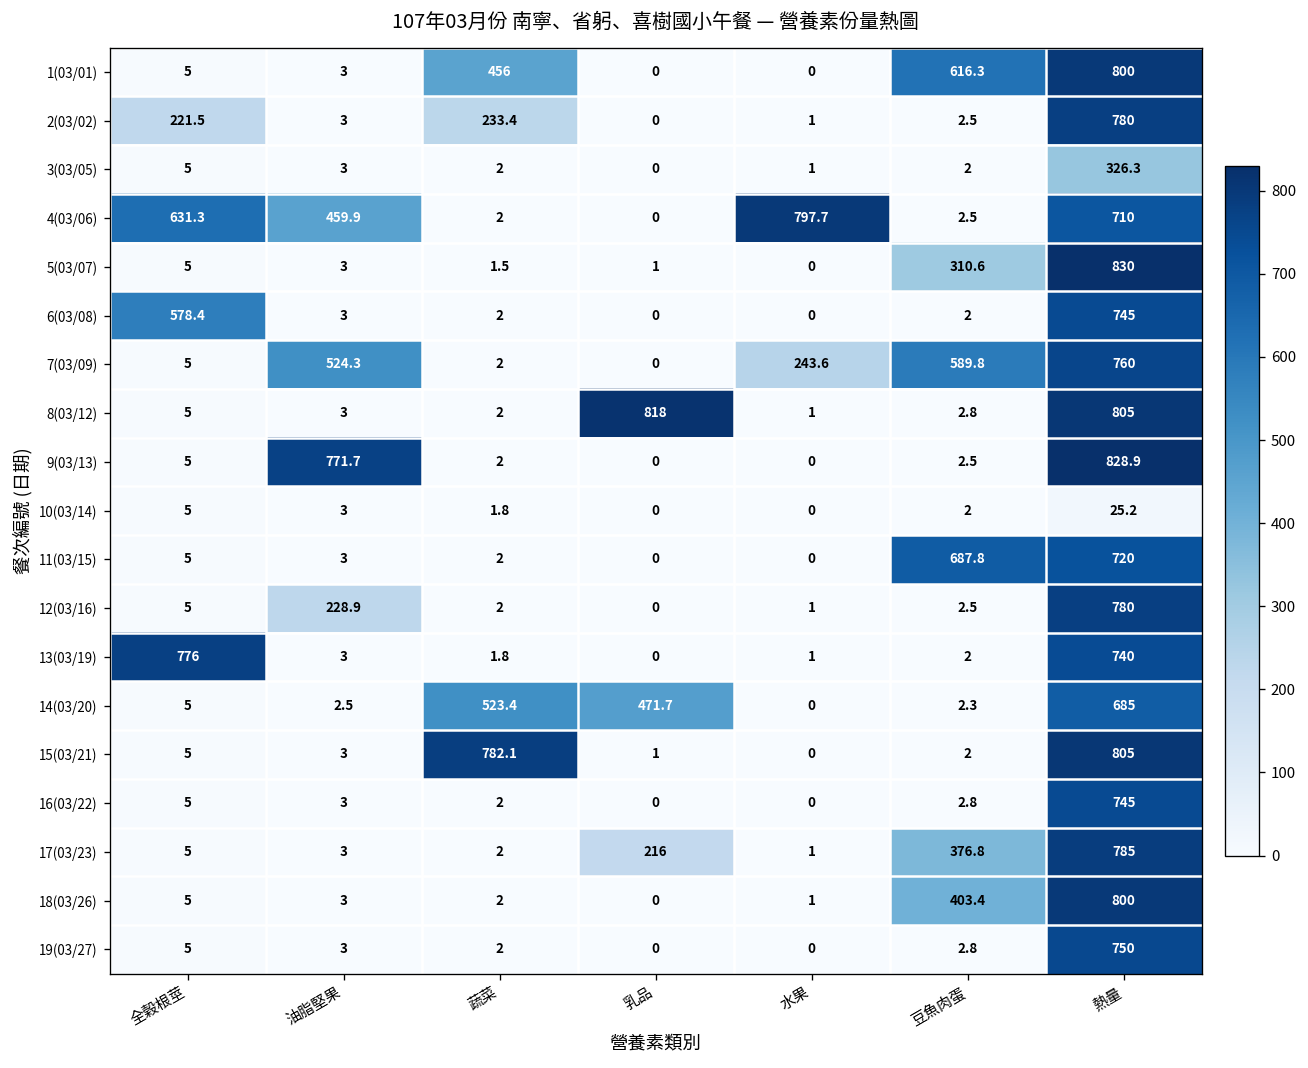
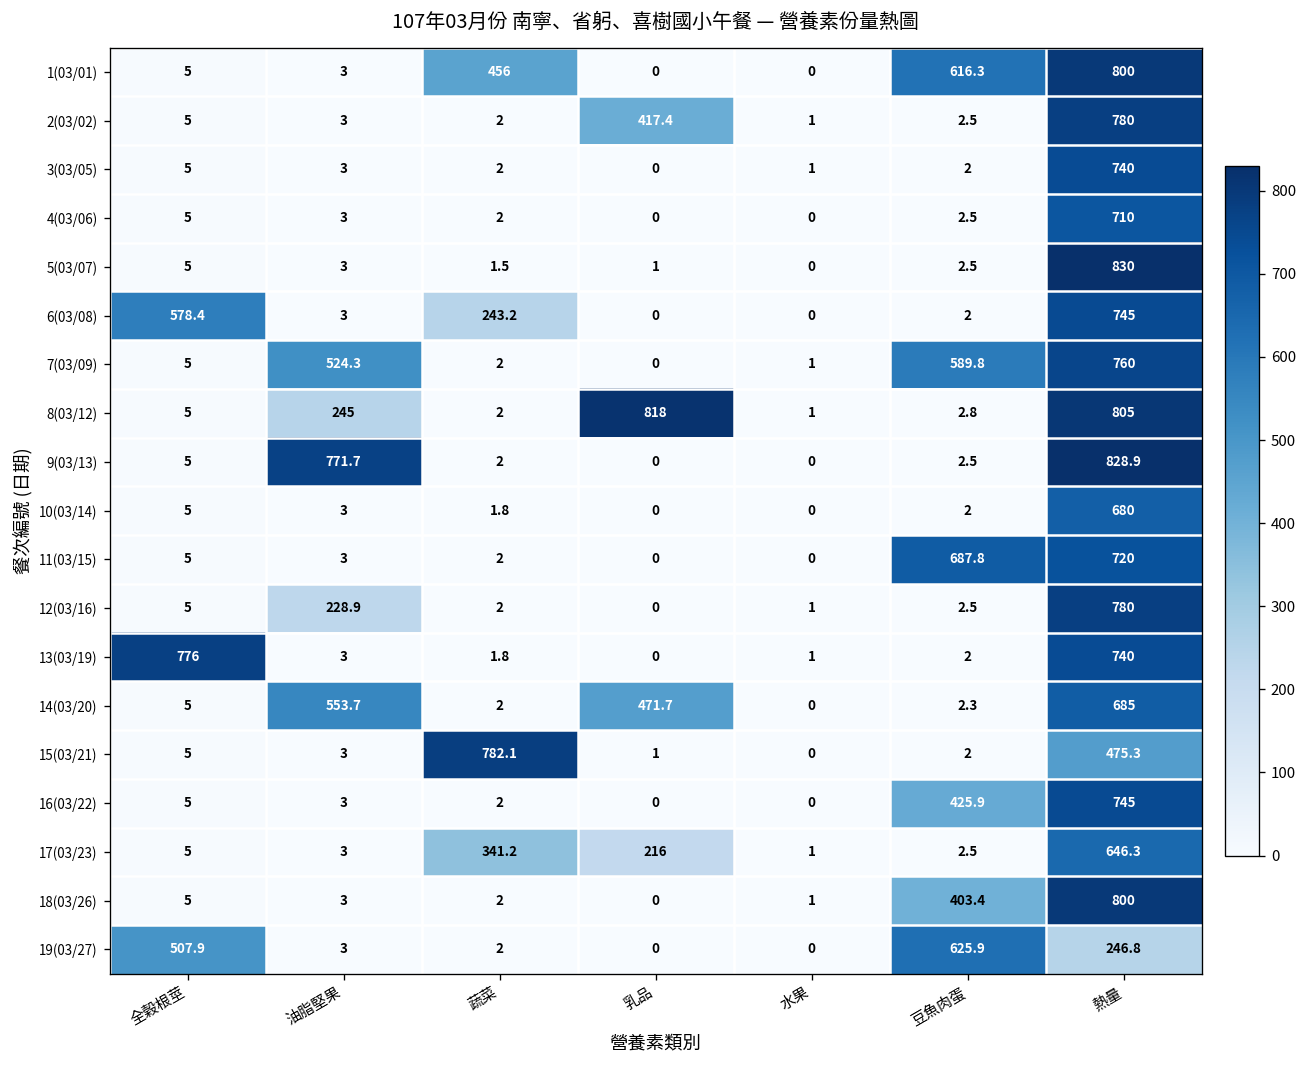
2(03/02), 全榖根莖: 221.5 -> 5
2(03/02), 蔬菜: 233.4 -> 2
2(03/02), 乳品: 0 -> 417.4
3(03/05), 熱量: 326.3 -> 740
4(03/06), 全榖根莖: 631.3 -> 5
4(03/06), 油脂堅果: 459.9 -> 3
4(03/06), 水果: 797.7 -> 0
5(03/07), 豆魚肉蛋: 310.6 -> 2.5
6(03/08), 蔬菜: 2 -> 243.2
7(03/09), 水果: 243.6 -> 1
8(03/12), 油脂堅果: 3 -> 245
10(03/14), 熱量: 25.2 -> 680
14(03/20), 油脂堅果: 2.5 -> 553.7
14(03/20), 蔬菜: 523.4 -> 2
15(03/21), 熱量: 805 -> 475.3
16(03/22), 豆魚肉蛋: 2.8 -> 425.9
17(03/23), 蔬菜: 2 -> 341.2
17(03/23), 豆魚肉蛋: 376.8 -> 2.5
17(03/23), 熱量: 785 -> 646.3
19(03/27), 全榖根莖: 5 -> 507.9
19(03/27), 豆魚肉蛋: 2.8 -> 625.9
19(03/27), 熱量: 750 -> 246.8
